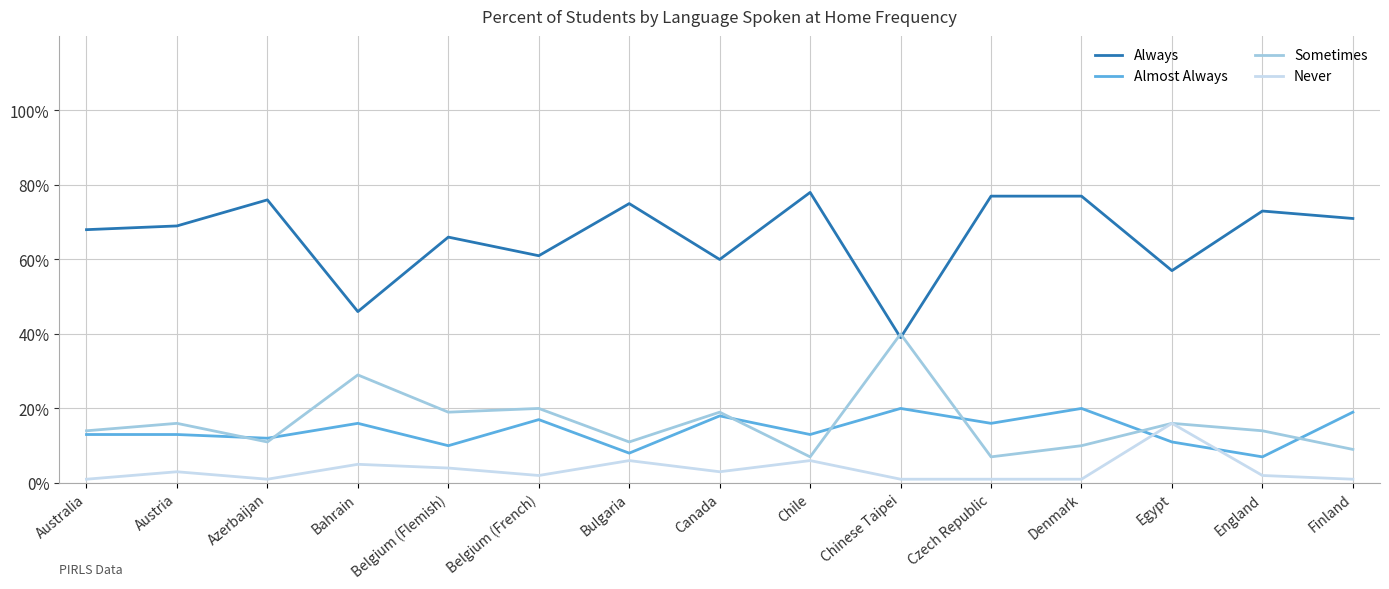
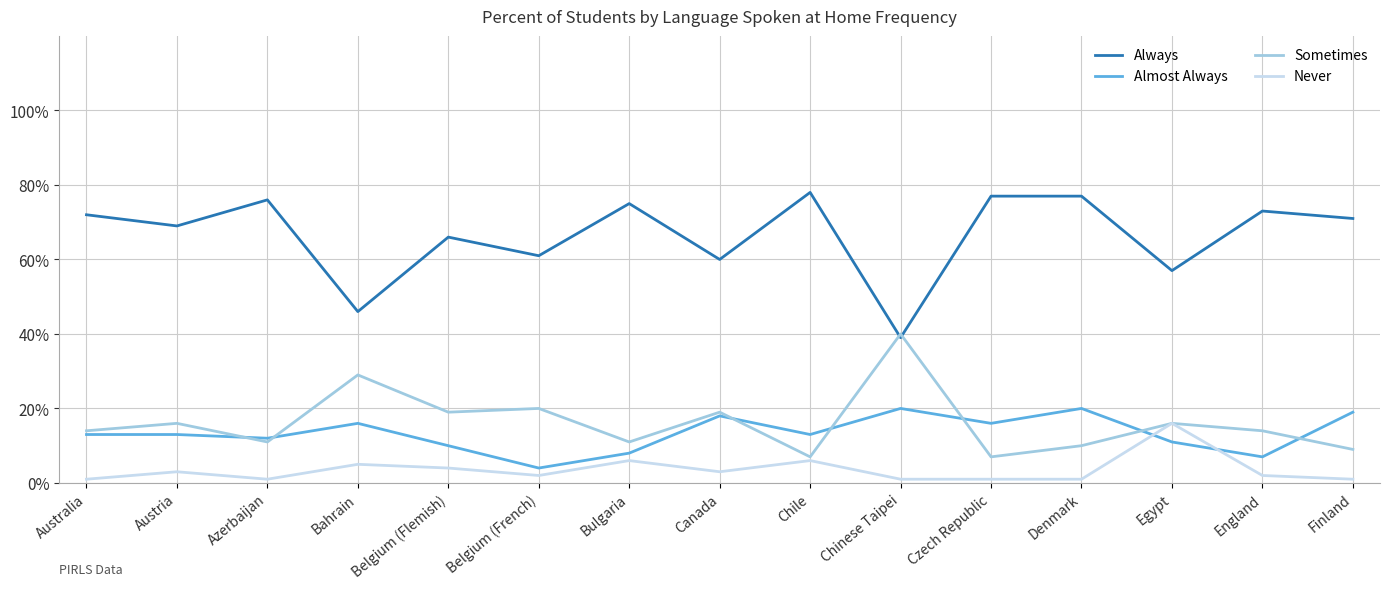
Always, Australia: 68% -> 72%
Almost Always, Belgium (French): 17% -> 4%
